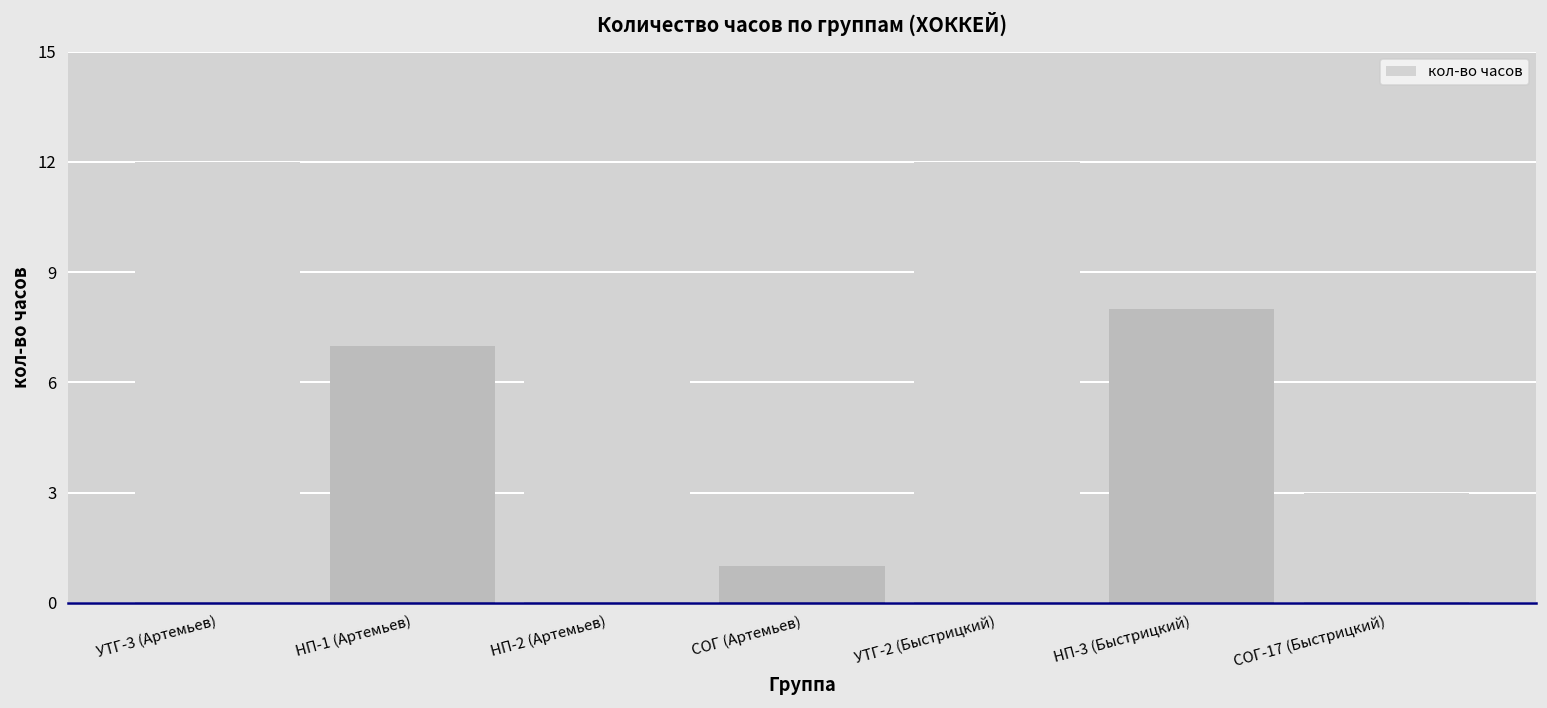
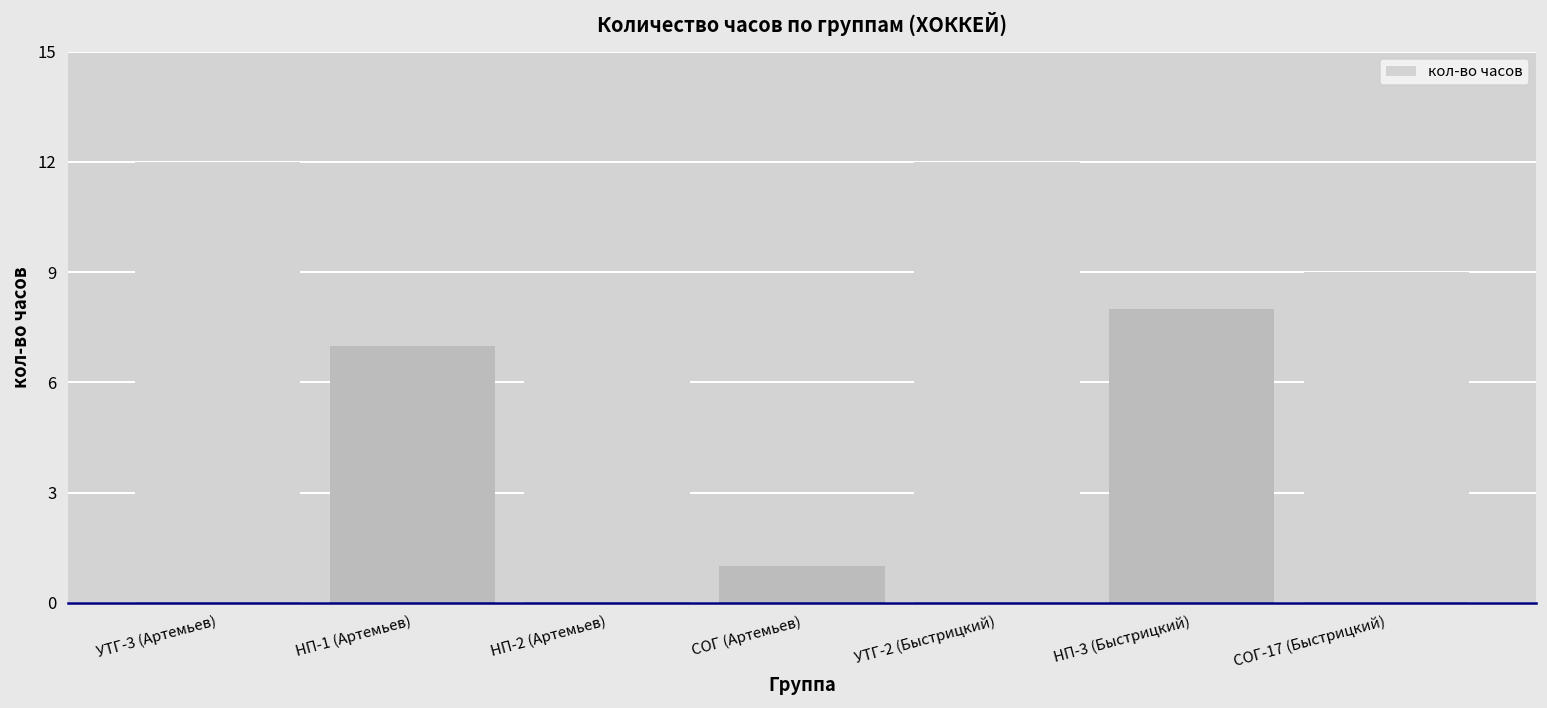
СОГ-17 (Быстрицкий): 3 -> 9
